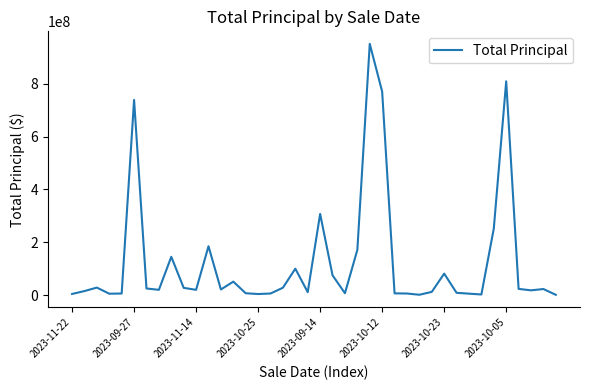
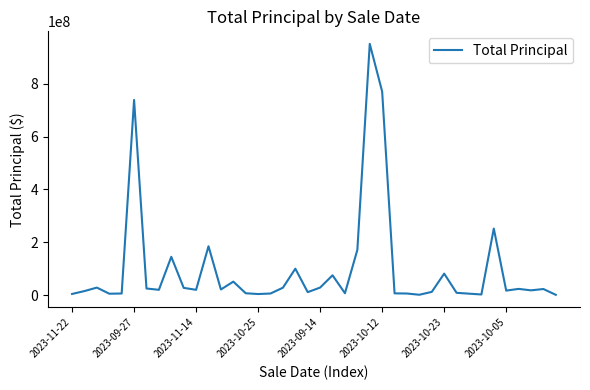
2023-09-14: 310000000 -> 30000000
2023-10-05: 810000000 -> 20000000
